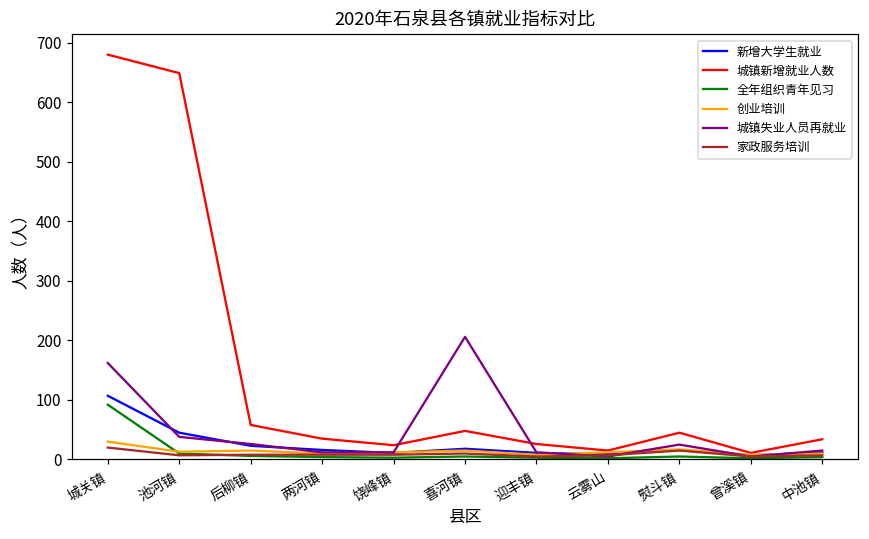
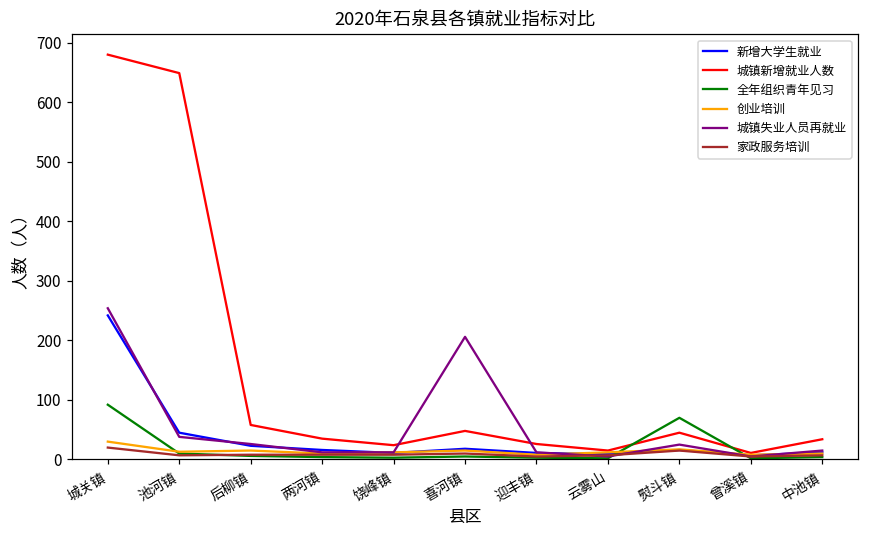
新增大学生就业, 城关镇: 110 -> 240
城镇失业人员再就业, 城关镇: 160 -> 250
全年组织青年见习, 熨斗镇: 10 -> 70
